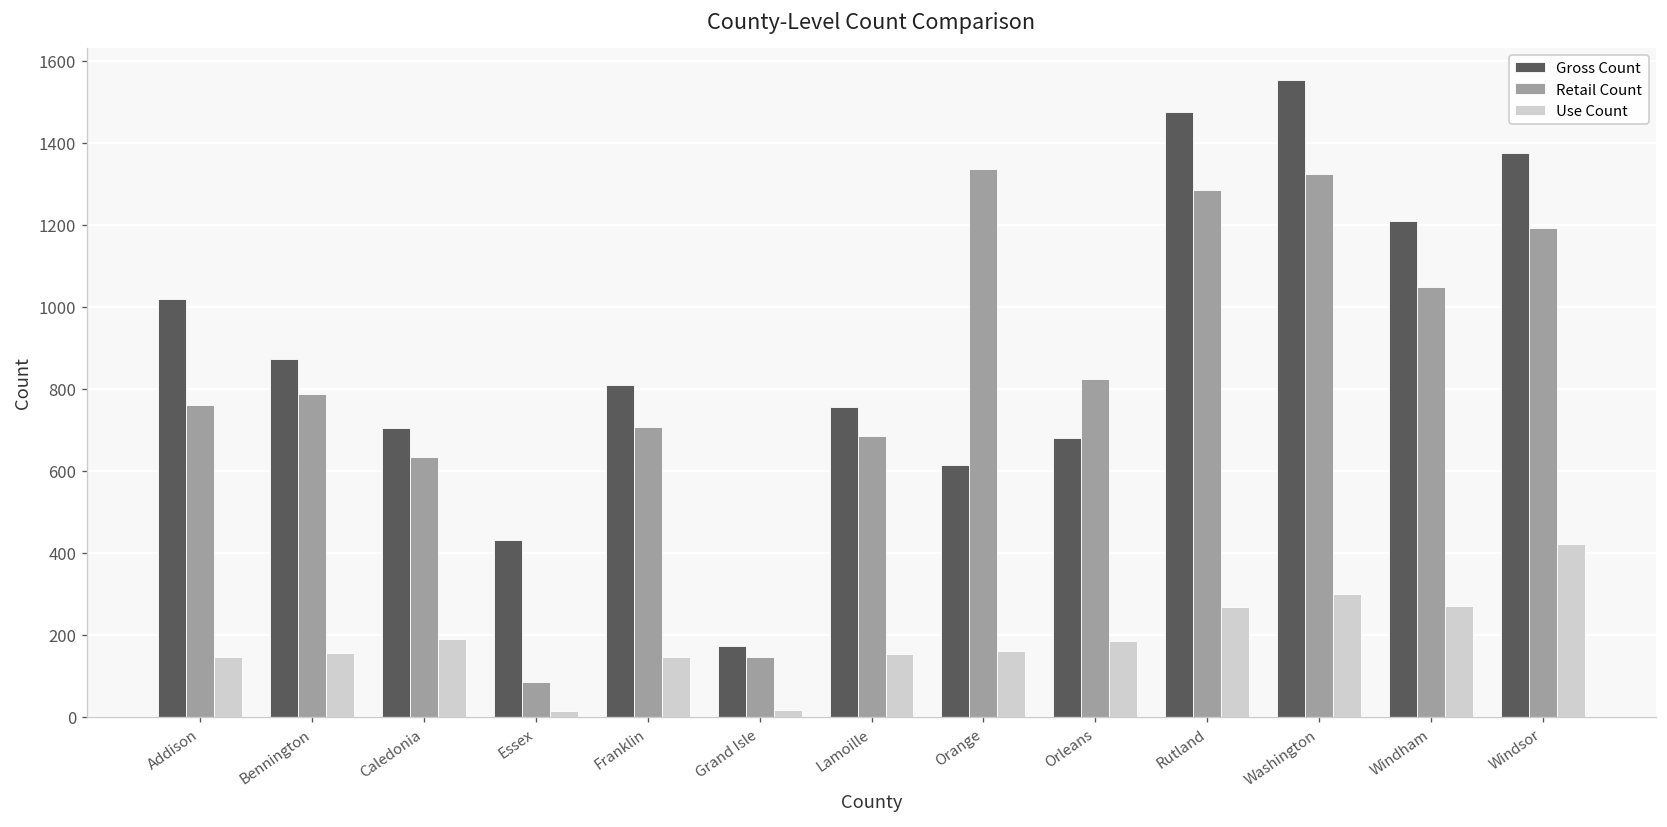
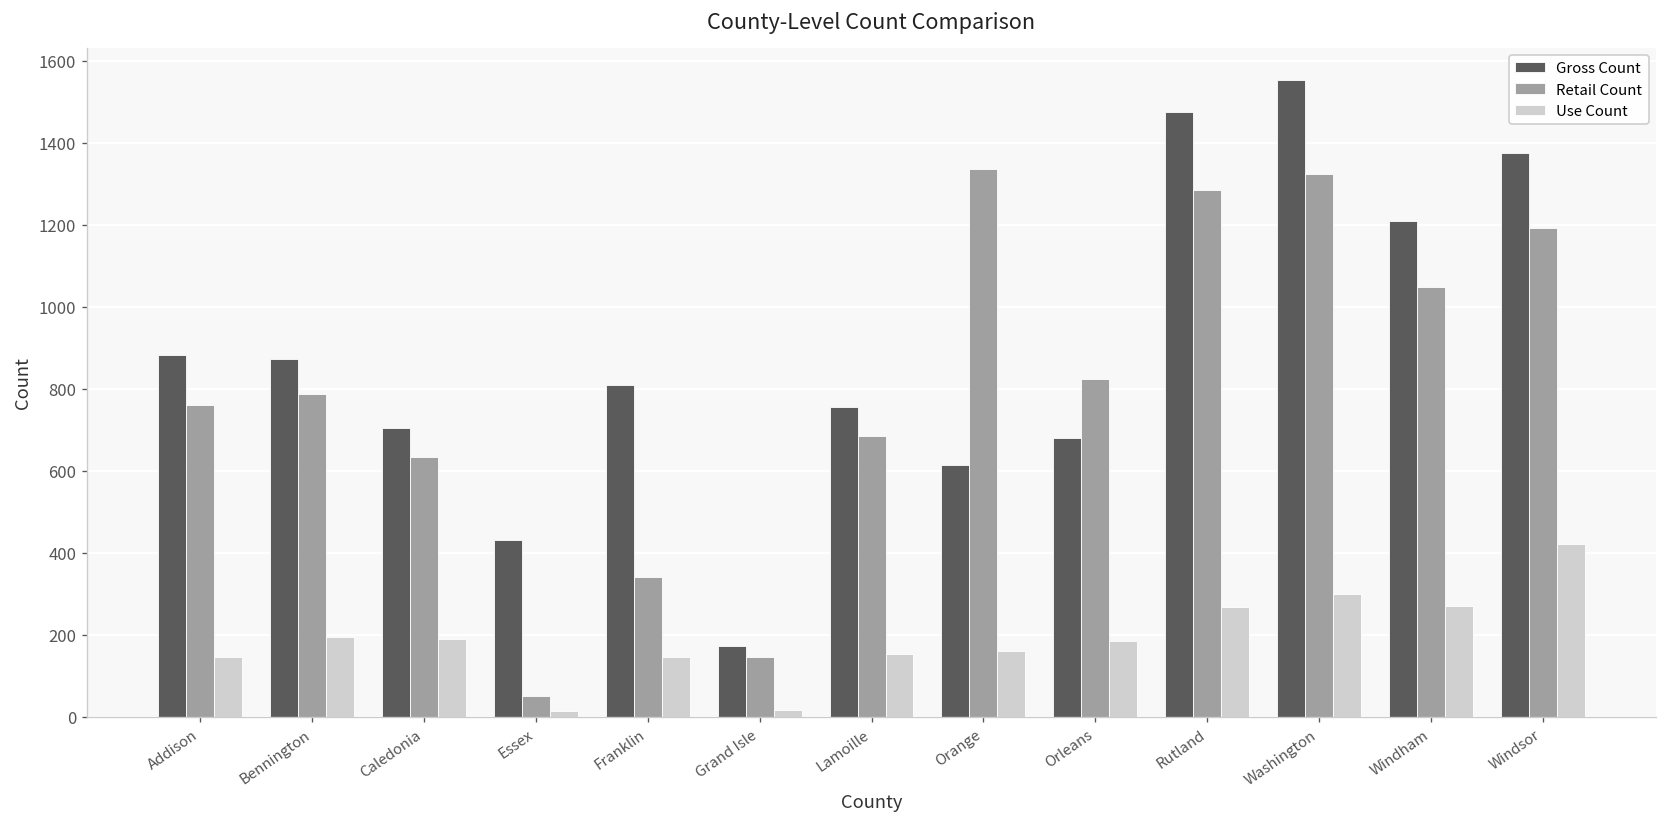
Gross Count, Addison: 1020 -> 880
Use Count, Bennington: 160 -> 190
Retail Count, Essex: 80 -> 50
Retail Count, Franklin: 710 -> 340
